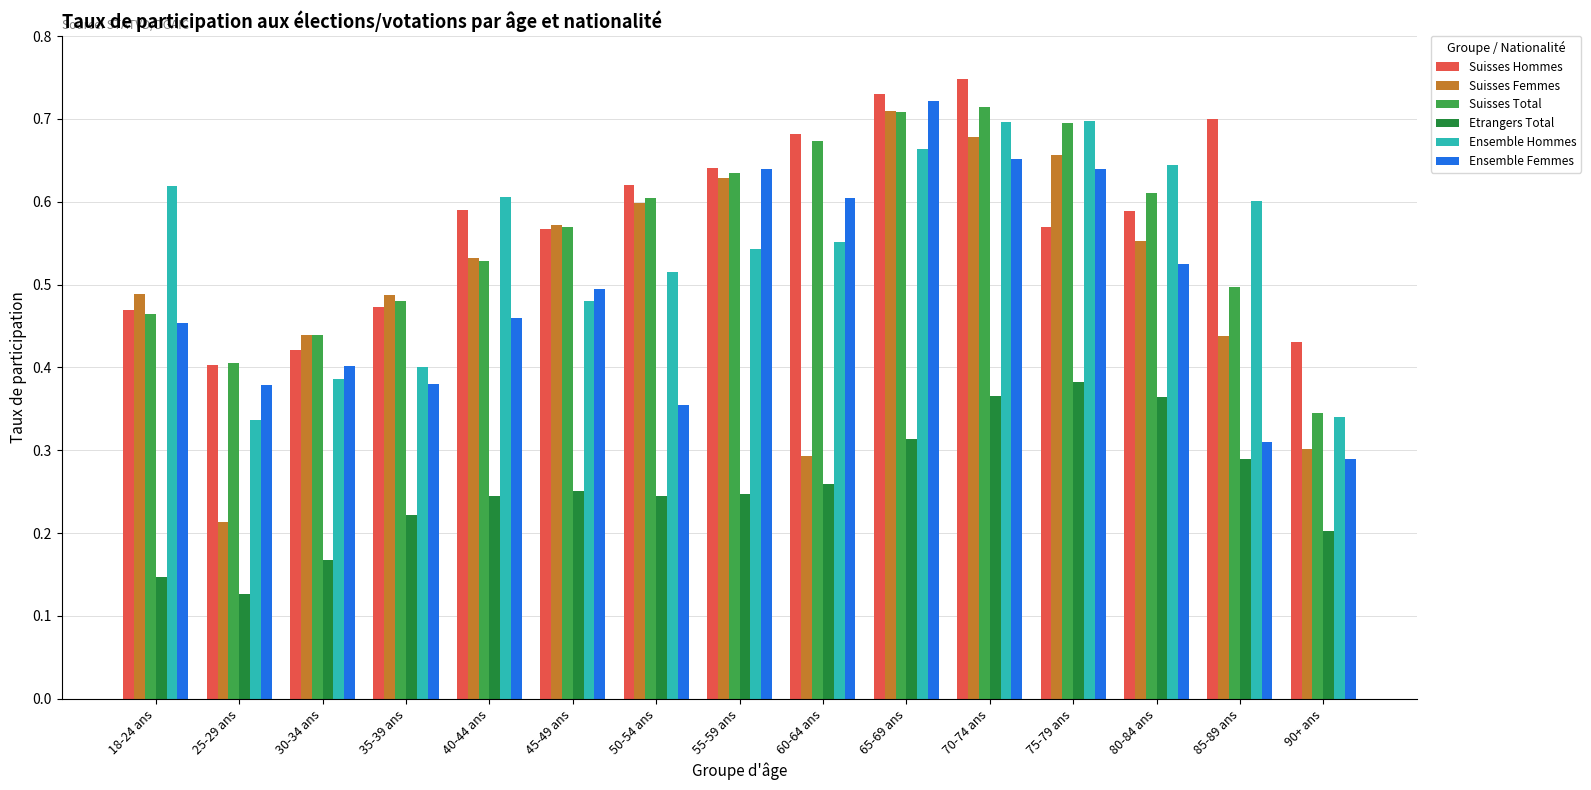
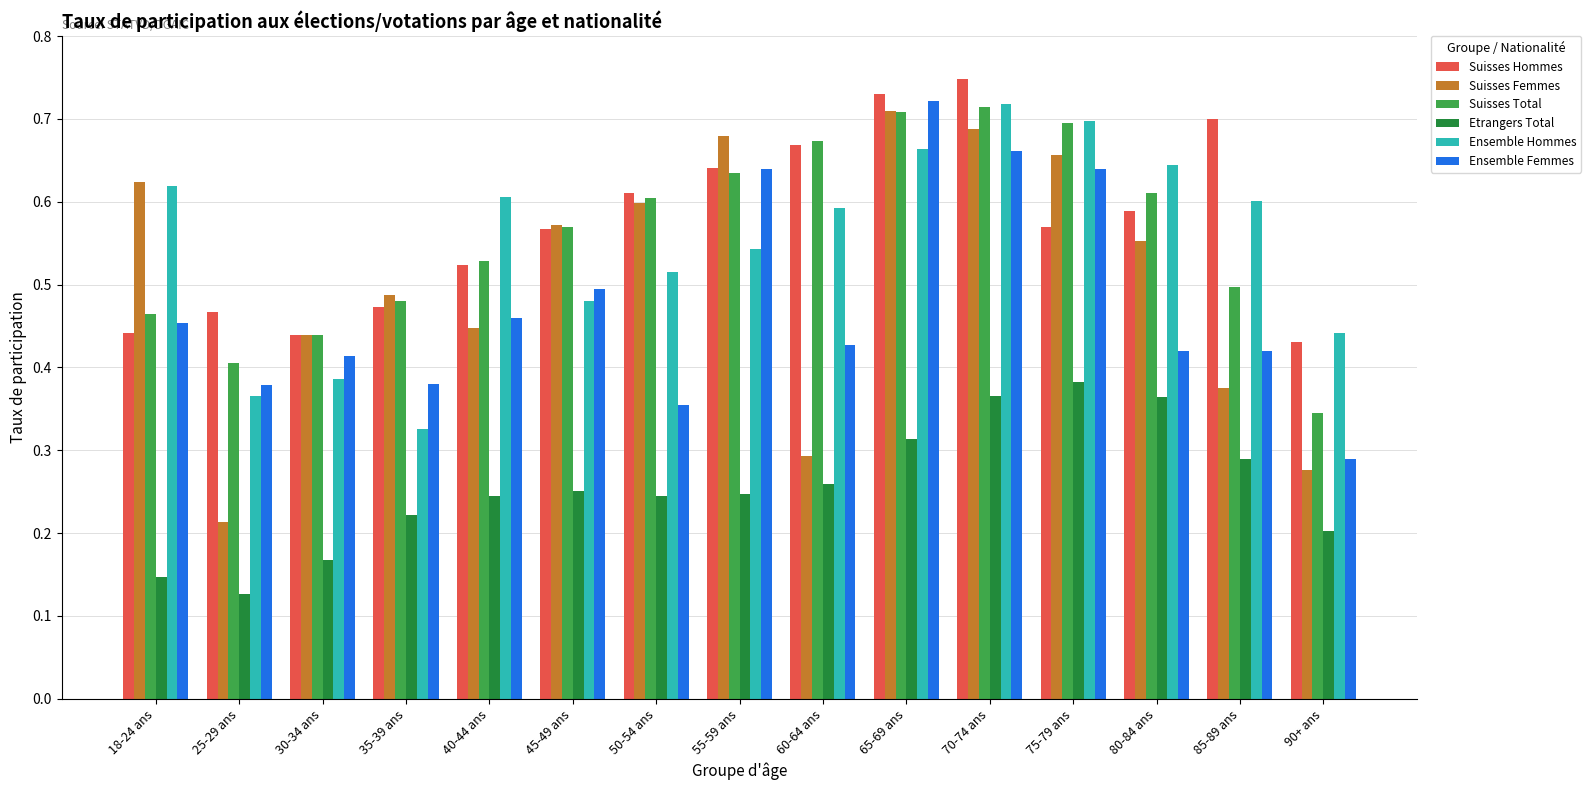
Suisses Hommes, 18-24 ans: 0.47 -> 0.44
Suisses Femmes, 18-24 ans: 0.49 -> 0.62
Suisses Hommes, 25-29 ans: 0.40 -> 0.47
Ensemble Hommes, 25-29 ans: 0.34 -> 0.37
Suisses Hommes, 30-34 ans: 0.42 -> 0.44
Ensemble Femmes, 30-34 ans: 0.40 -> 0.41
Ensemble Hommes, 35-39 ans: 0.40 -> 0.33
Suisses Hommes, 40-44 ans: 0.59 -> 0.52
Suisses Femmes, 40-44 ans: 0.53 -> 0.45
Suisses Hommes, 50-54 ans: 0.62 -> 0.61
Suisses Femmes, 55-59 ans: 0.63 -> 0.68
Suisses Hommes, 60-64 ans: 0.68 -> 0.67
Ensemble Hommes, 60-64 ans: 0.55 -> 0.59
Ensemble Femmes, 60-64 ans: 0.61 -> 0.43
Suisses Femmes, 70-74 ans: 0.68 -> 0.69
Ensemble Hommes, 70-74 ans: 0.70 -> 0.72
Ensemble Femmes, 70-74 ans: 0.65 -> 0.66
Ensemble Femmes, 80-84 ans: 0.53 -> 0.42
Suisses Femmes, 85-89 ans: 0.44 -> 0.38
Ensemble Femmes, 85-89 ans: 0.31 -> 0.42
Suisses Femmes, 90+ ans: 0.30 -> 0.28
Ensemble Hommes, 90+ ans: 0.34 -> 0.44
